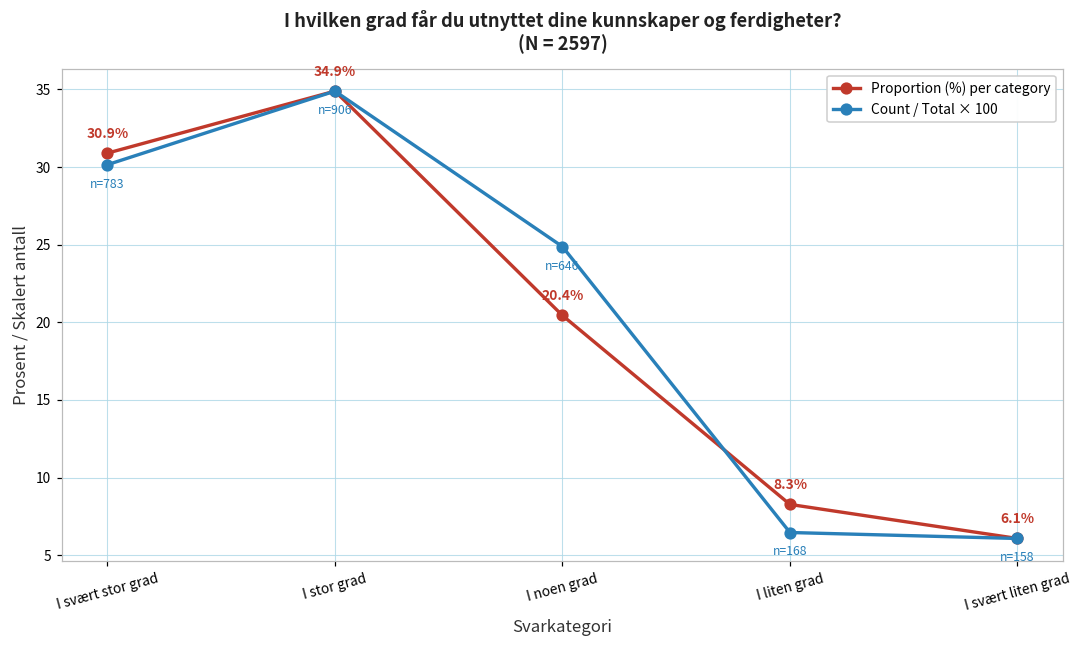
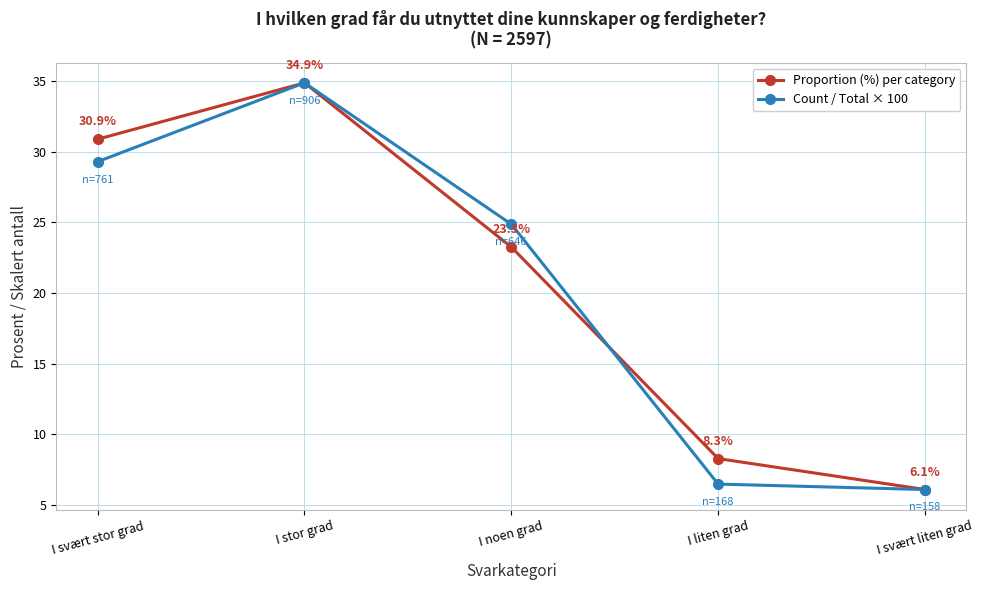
Count / Total × 100, I svært stor grad: 783 -> 761
Proportion (%) per category, I noen grad: 20.4% -> 23.3%
